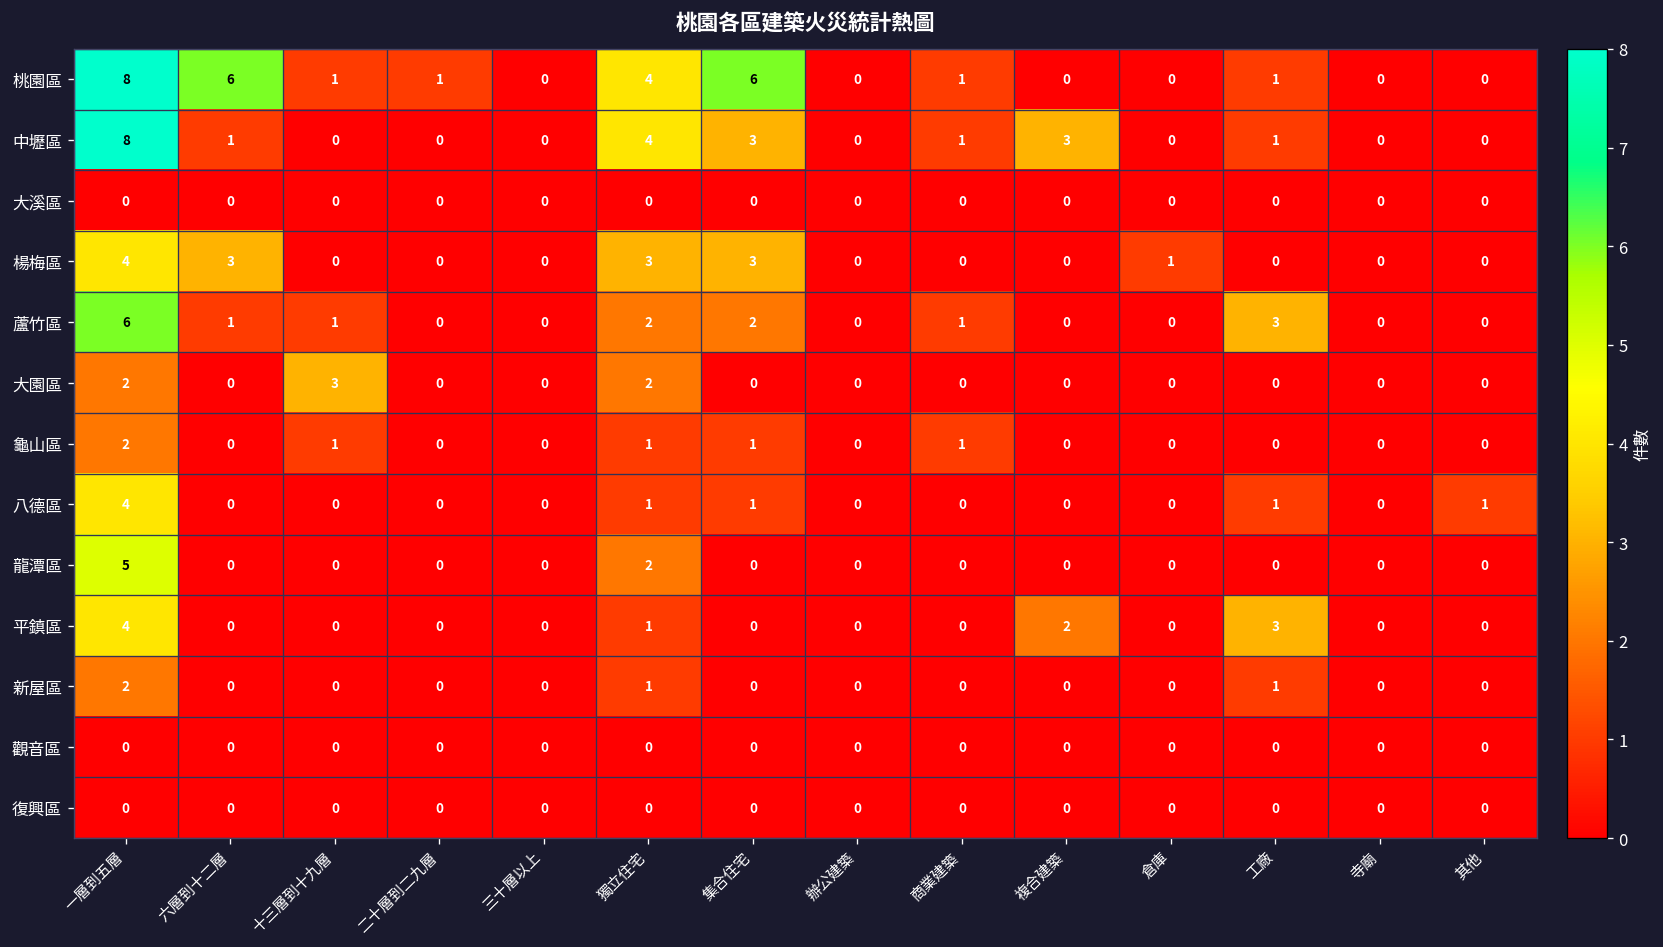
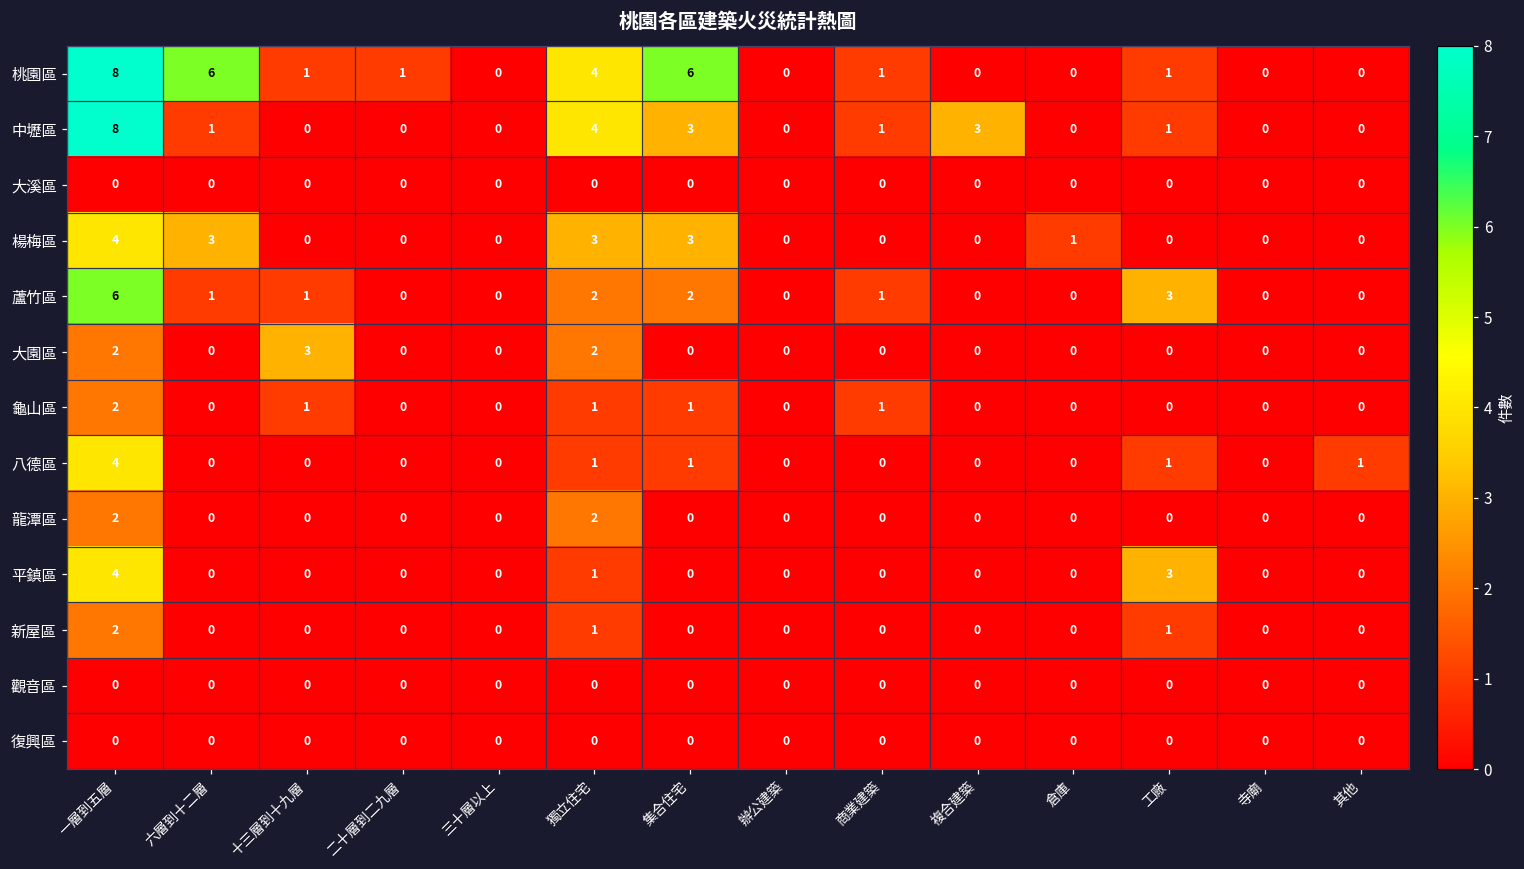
龍潭區, 一層到五層: 5 -> 2
平鎮區, 複合建築: 2 -> 0
